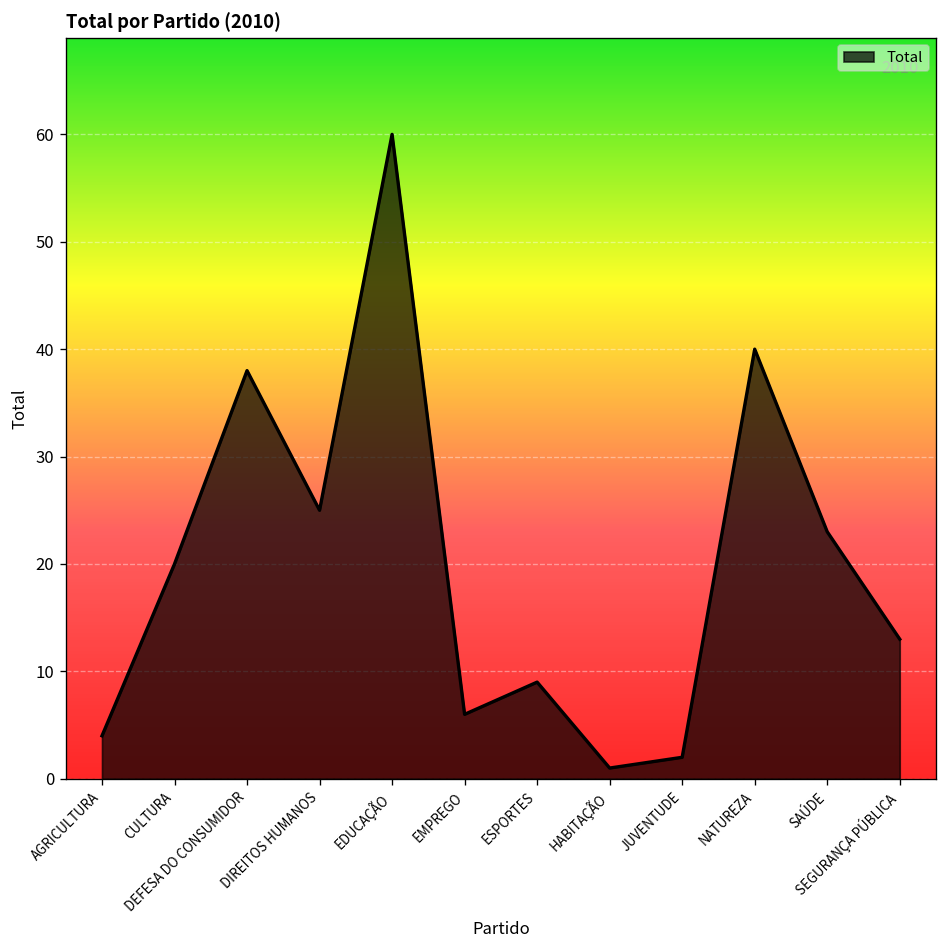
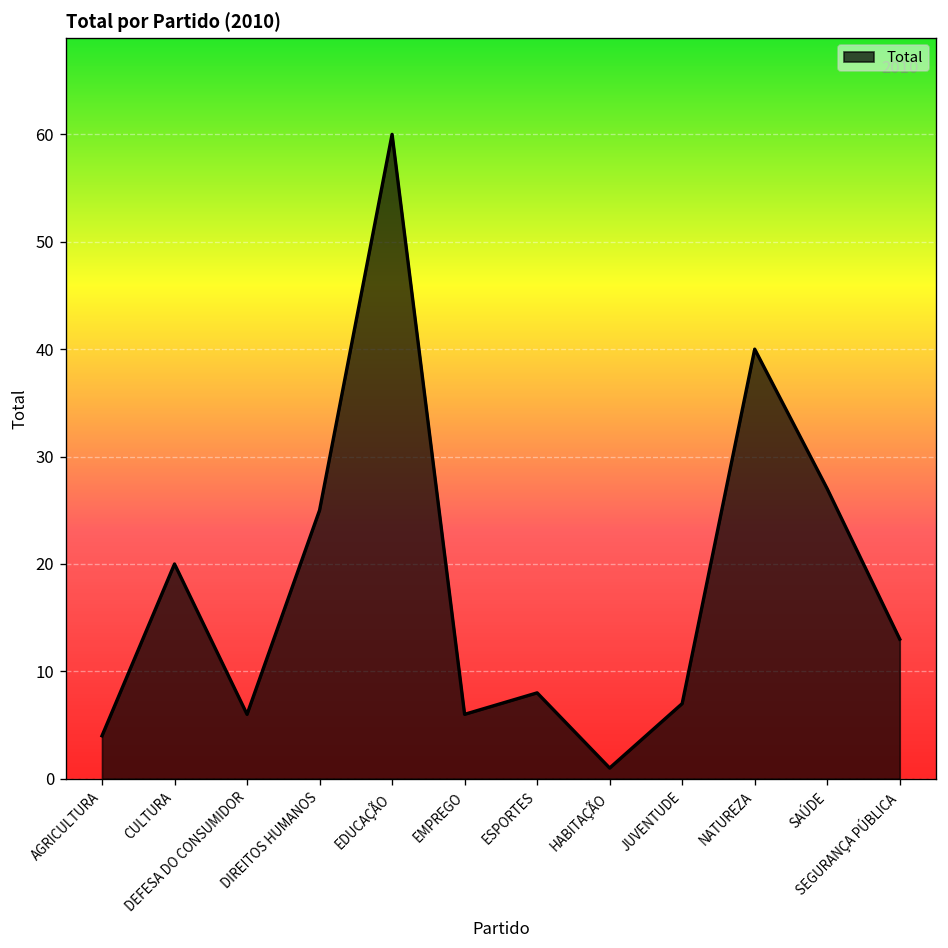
DEFESA DO CONSUMIDOR: 38 -> 6
ESPORTES: 9 -> 8
JUVENTUDE: 2 -> 7
SAÚDE: 23 -> 27
